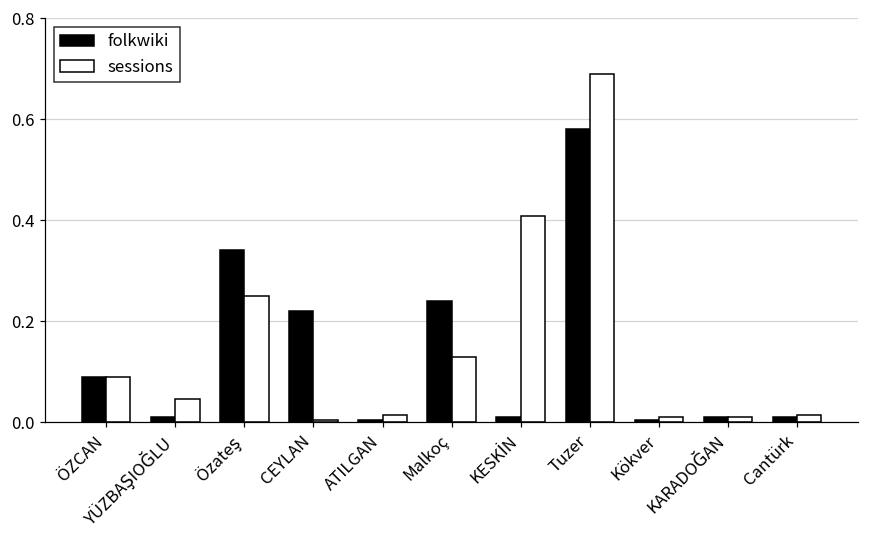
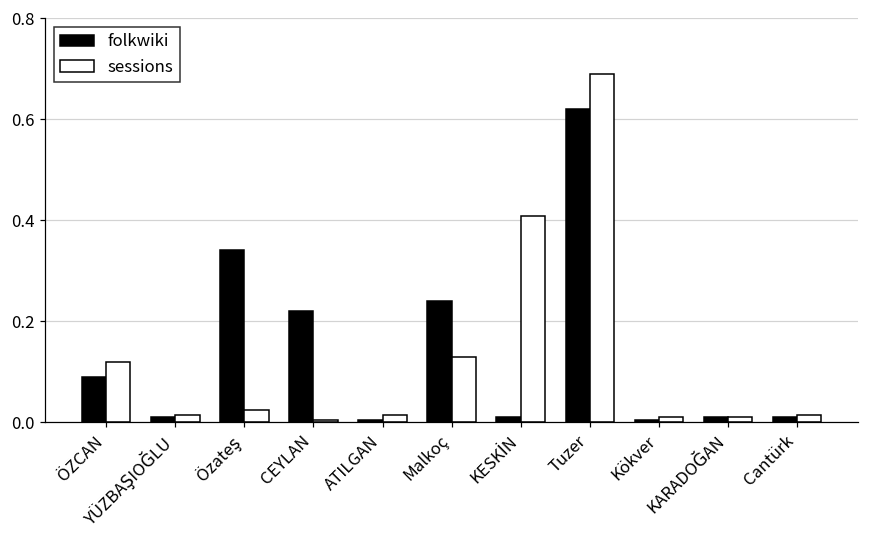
sessions, ÖZCAN: 0.09 -> 0.12
sessions, YÜZBAŞIOĞLU: 0.05 -> 0.02
sessions, Özateş: 0.25 -> 0.03
folkwiki, Tuzer: 0.58 -> 0.62
